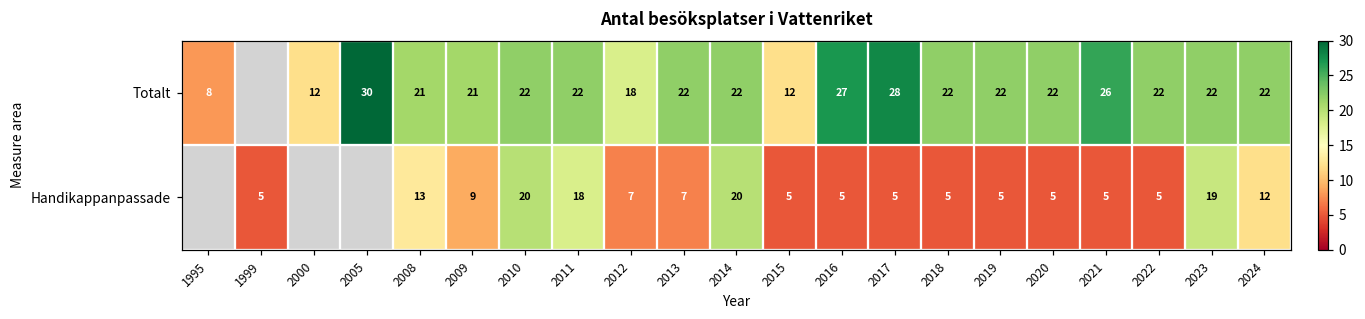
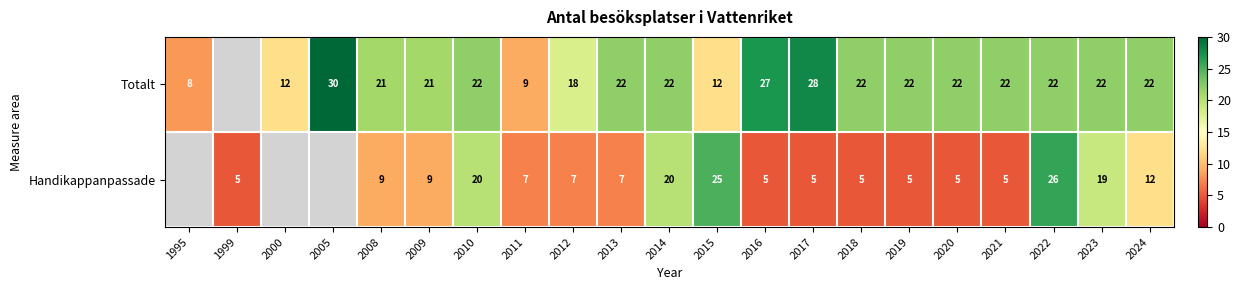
Totalt, 2011: 22 -> 9
Totalt, 2021: 26 -> 22
Handikappanpassade, 2008: 13 -> 9
Handikappanpassade, 2011: 18 -> 7
Handikappanpassade, 2015: 5 -> 25
Handikappanpassade, 2022: 5 -> 26
